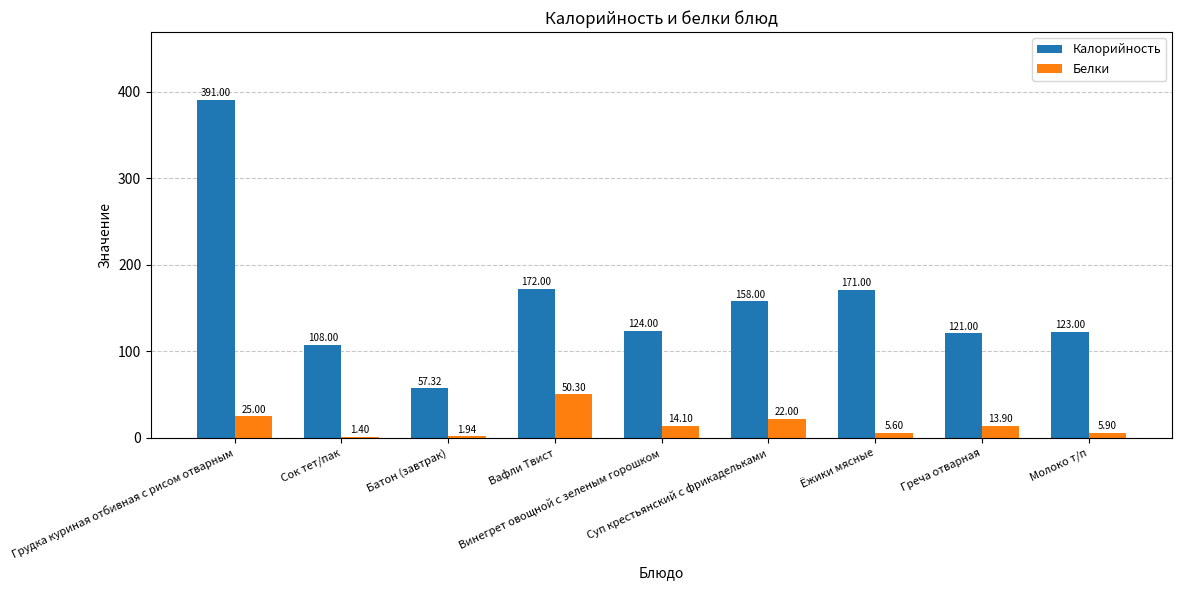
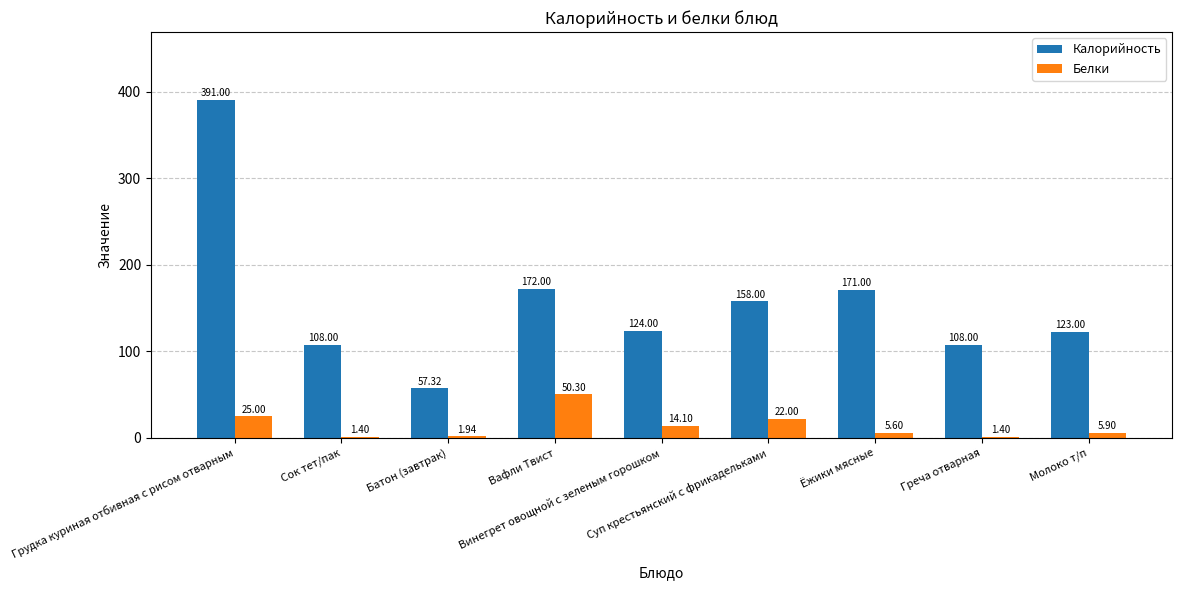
Калорийность, Греча отварная: 121.00 -> 108.00
Белки, Греча отварная: 13.90 -> 1.40
